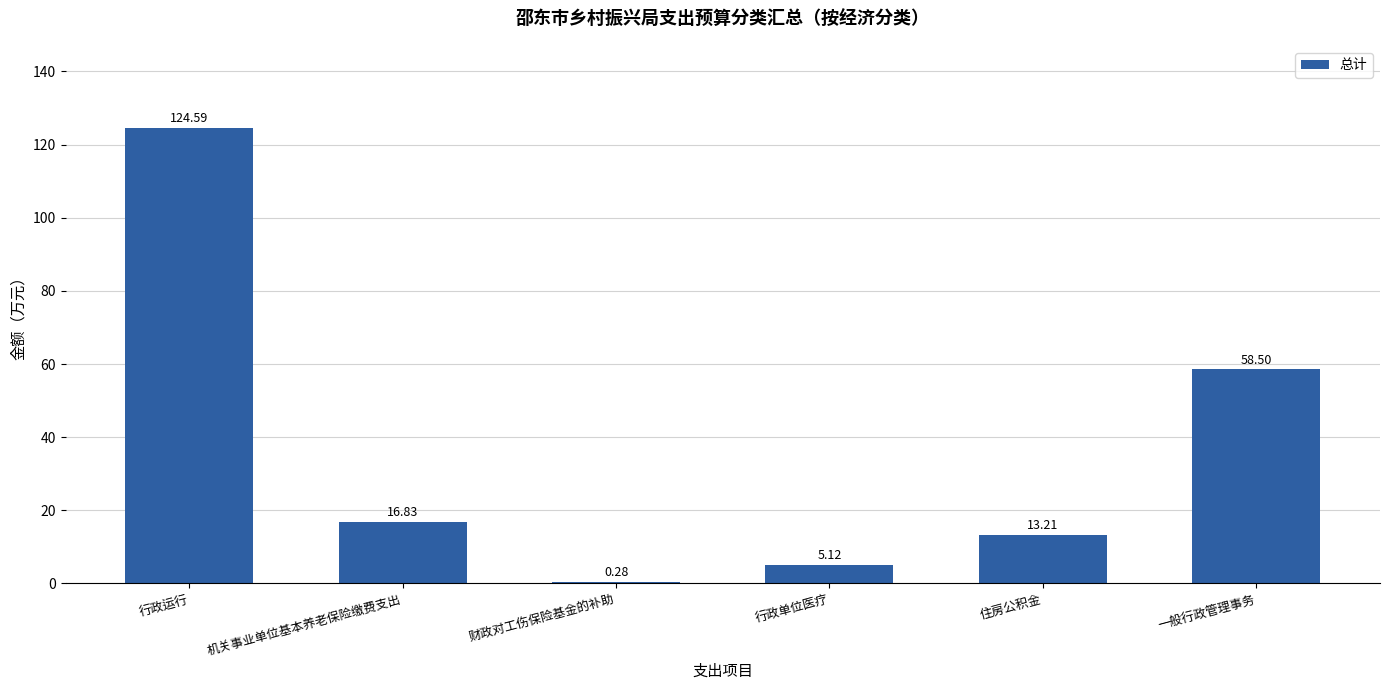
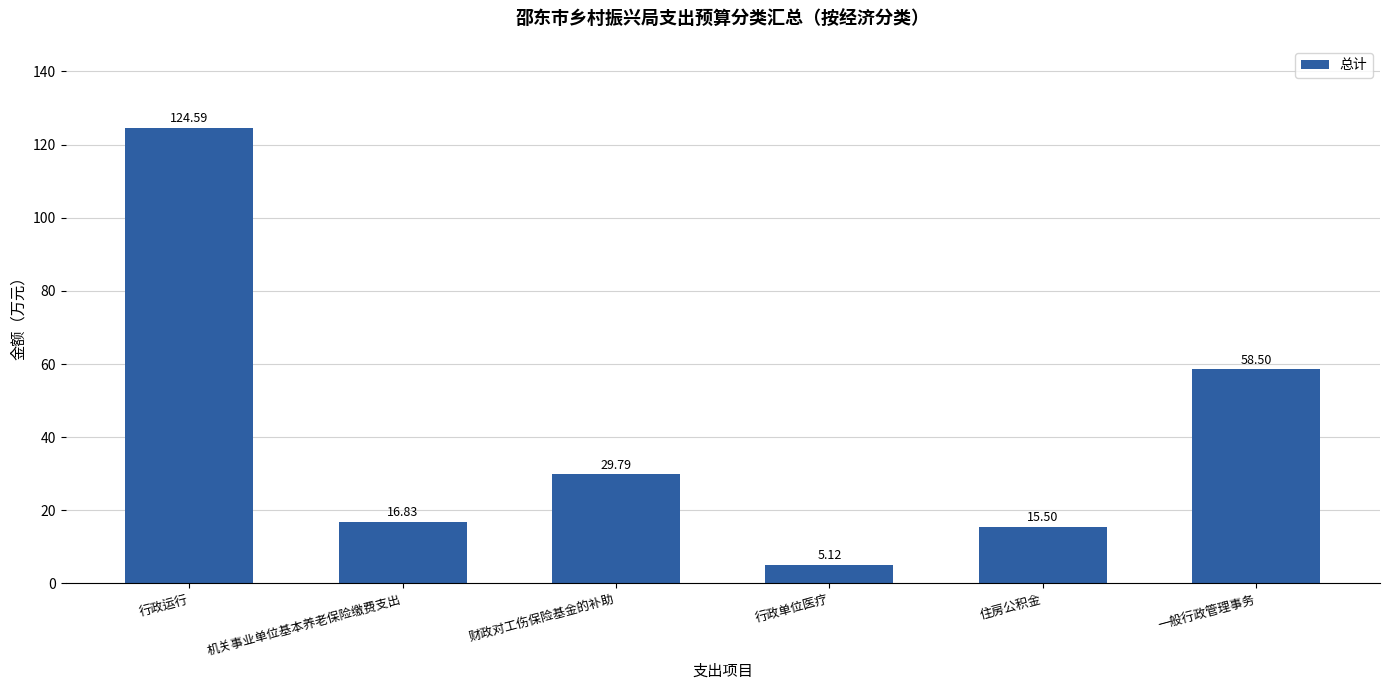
财政对工伤保险基金的补助: 0.28 -> 29.79
住房公积金: 13.21 -> 15.50
